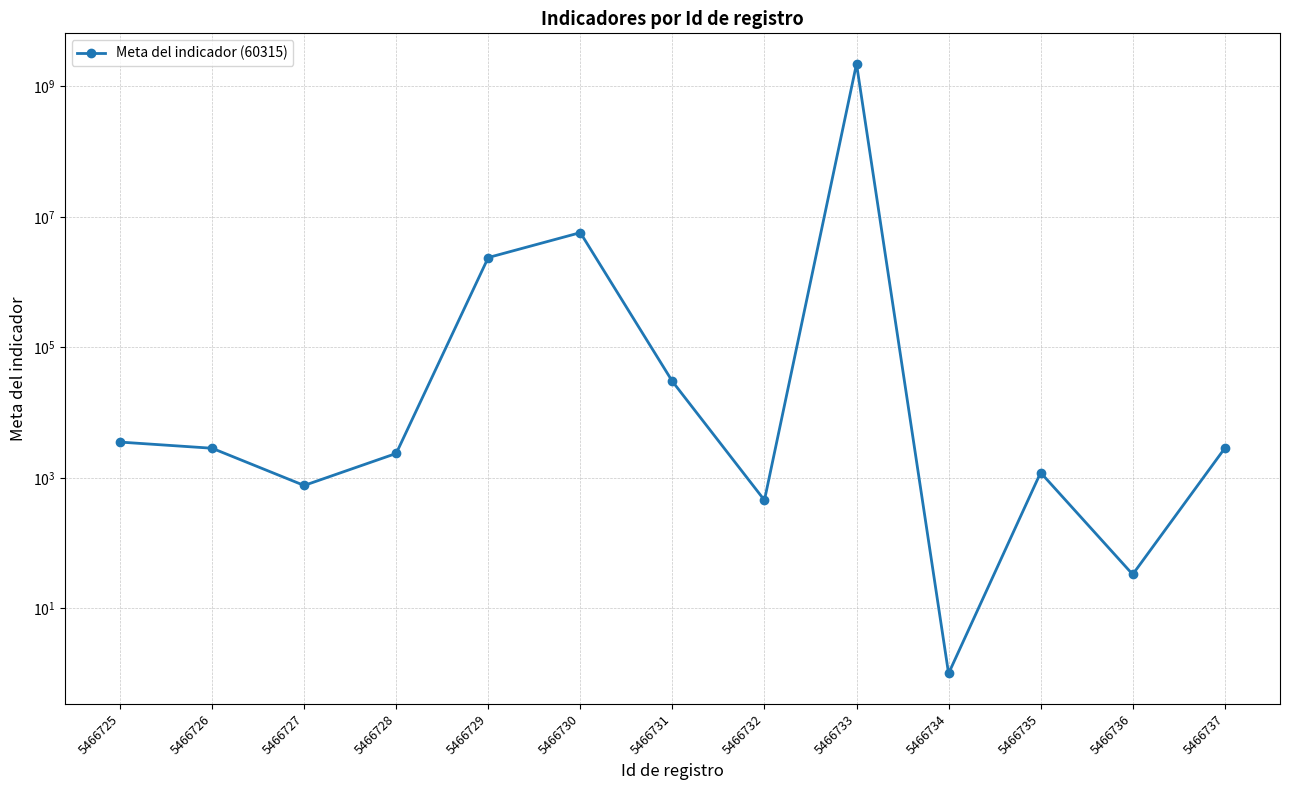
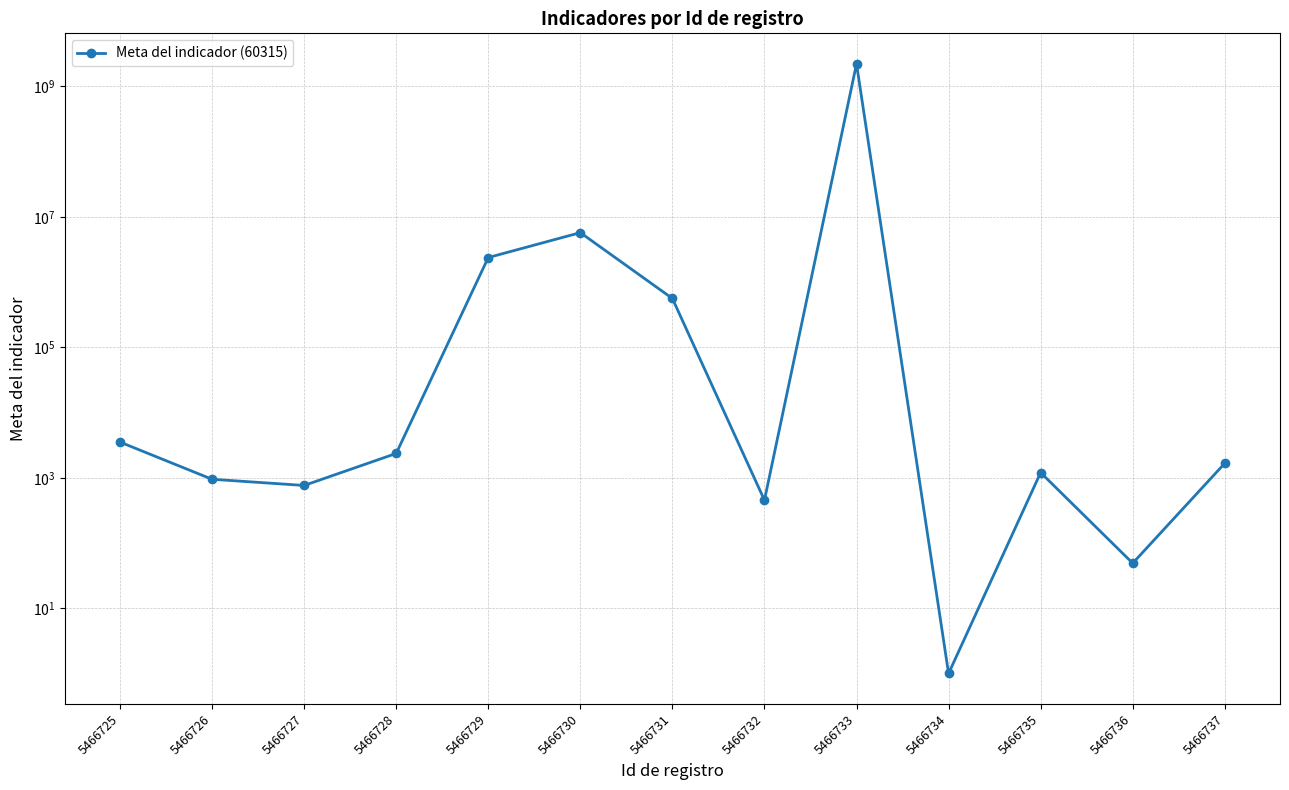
5466726: 3000 -> 900
5466731: 30000 -> 600000
5466736: 30 -> 50
5466737: 3000 -> 1700
